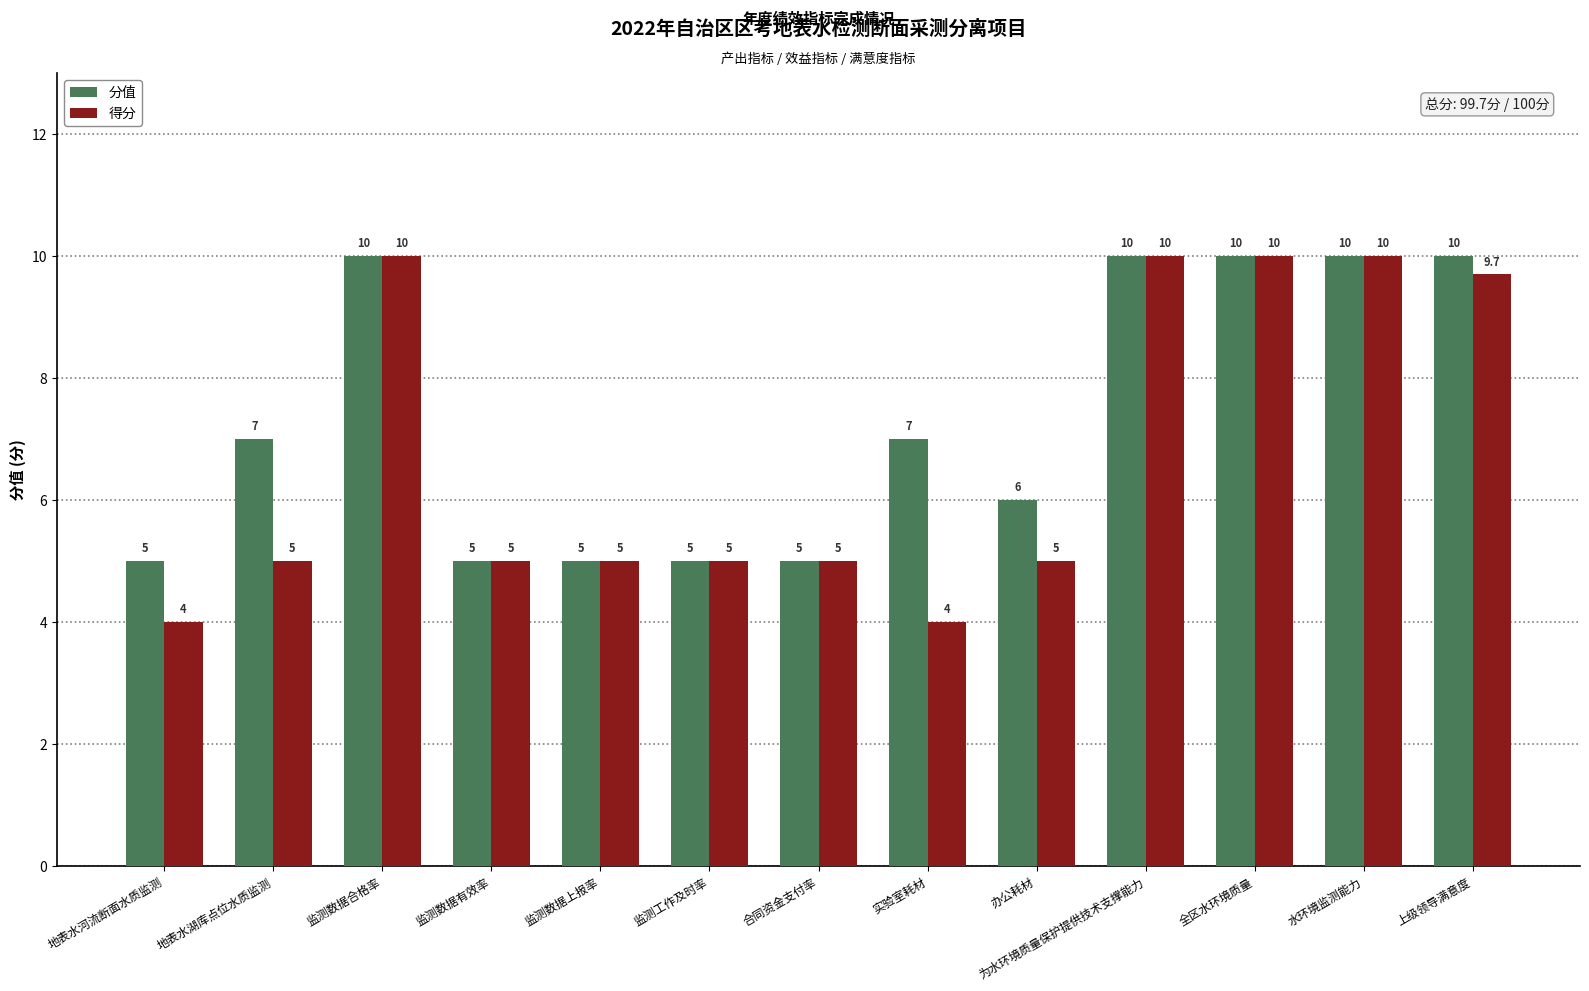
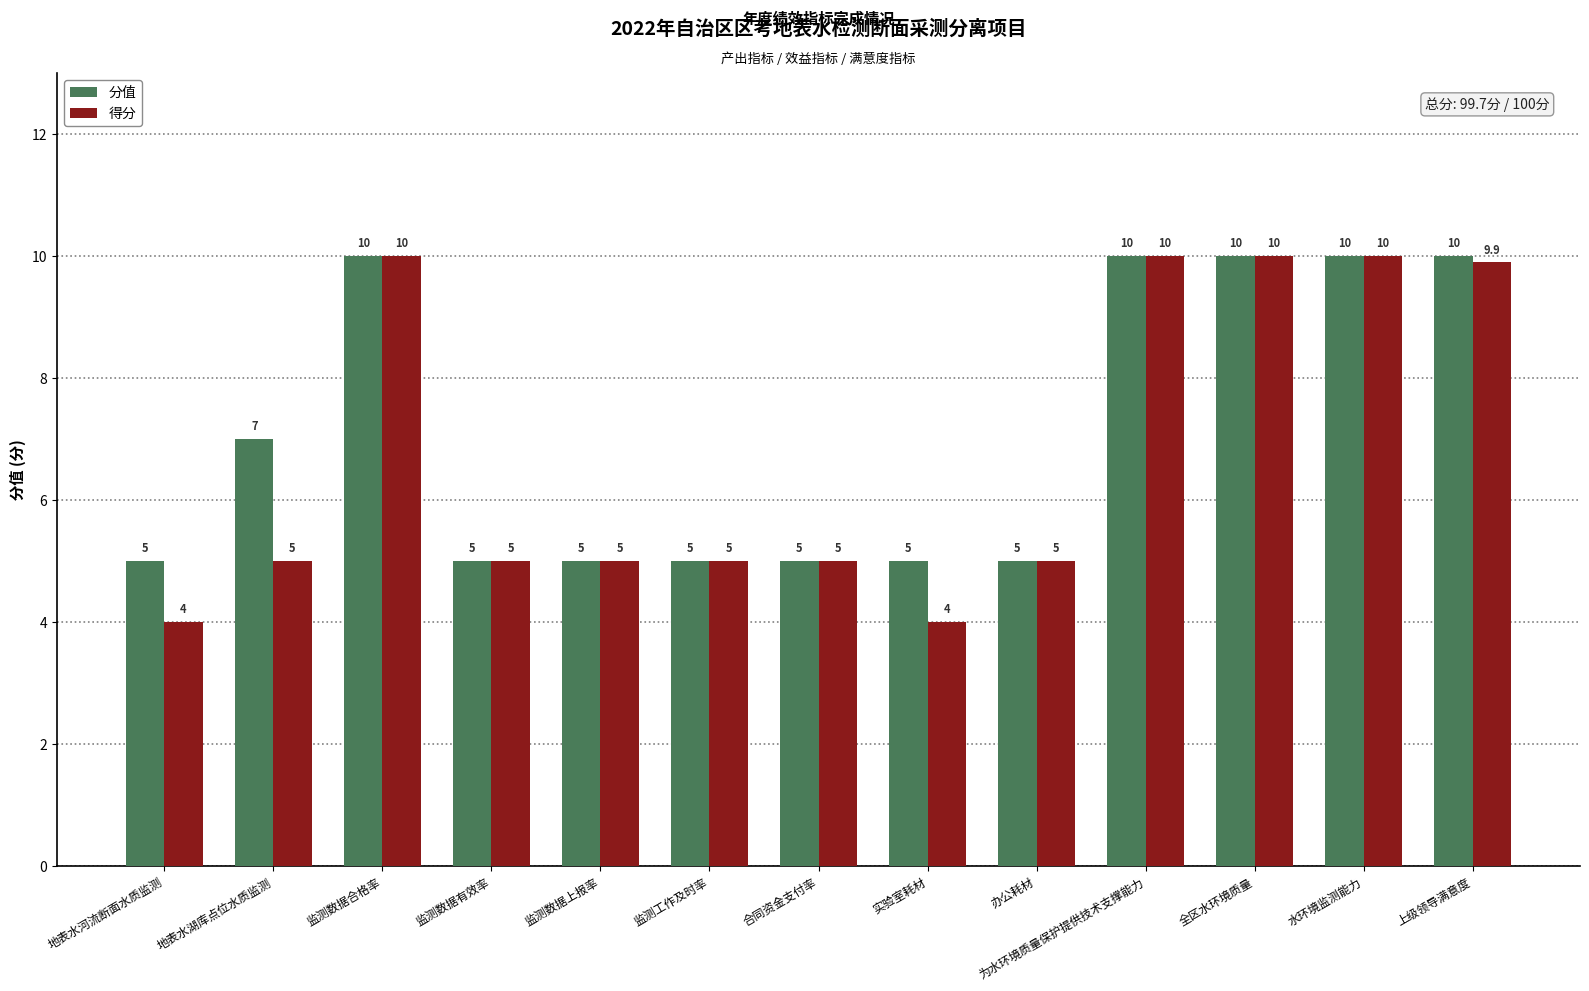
分值, 实验室耗材: 7 -> 5
分值, 办公耗材: 6 -> 5
得分, 上级领导满意度: 9.7 -> 9.9
